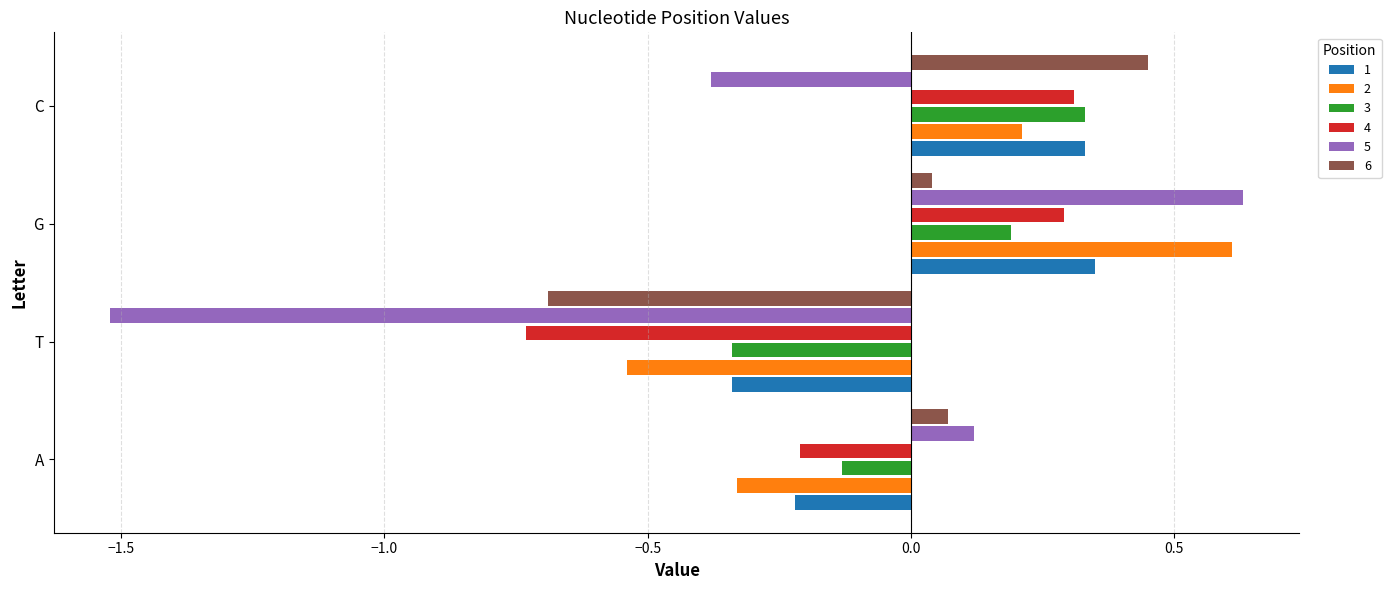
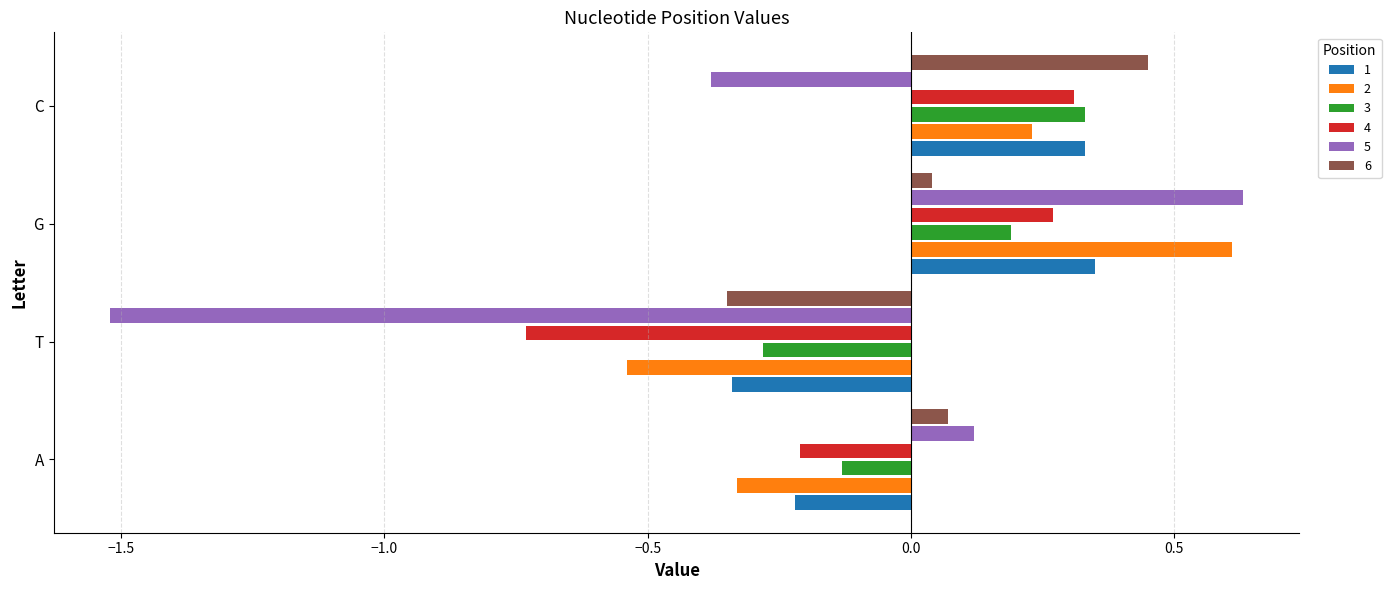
2, C: 0.21 -> 0.23
4, G: 0.29 -> 0.27
6, T: -0.69 -> -0.35
3, T: -0.34 -> -0.28
